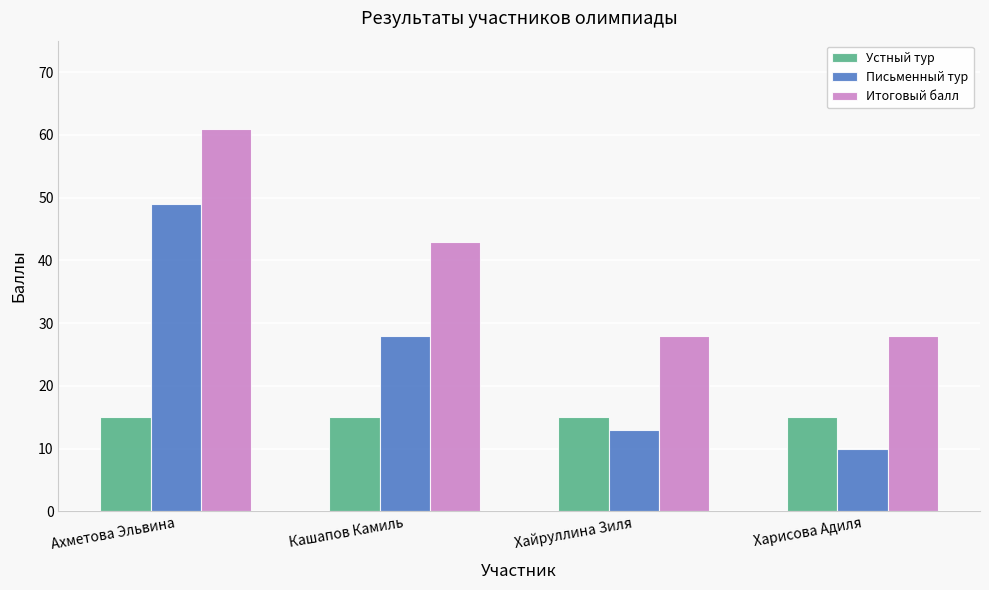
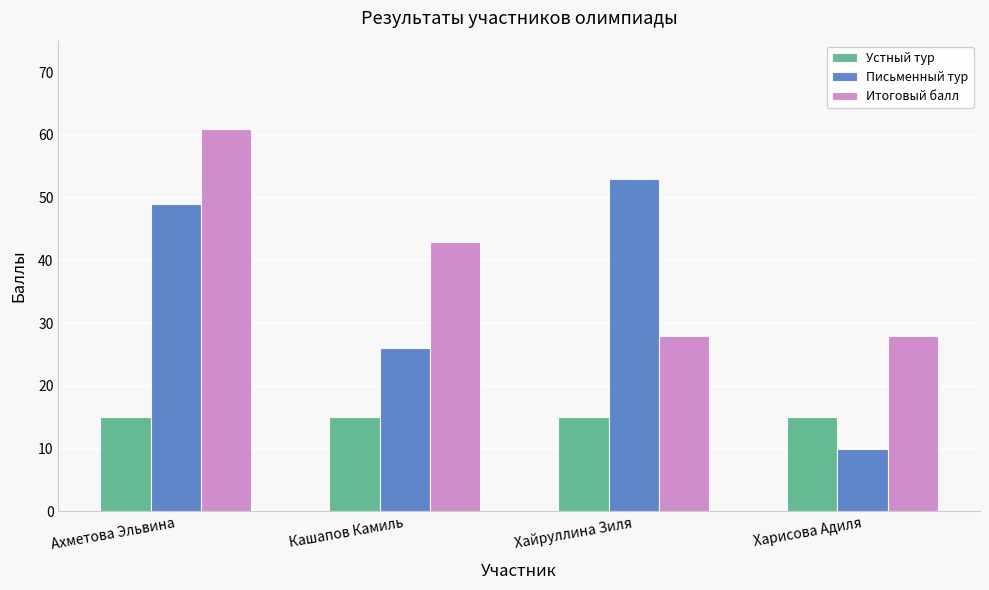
Письменный тур, Кашапов Камиль: 28 -> 26
Письменный тур, Хайруллина Зиля: 13 -> 53
